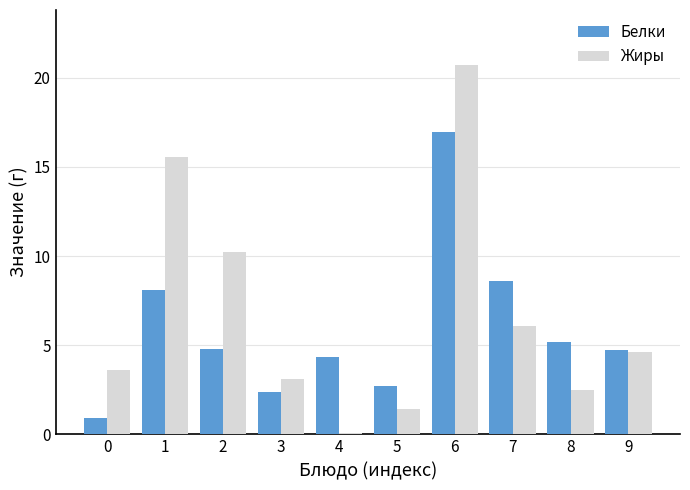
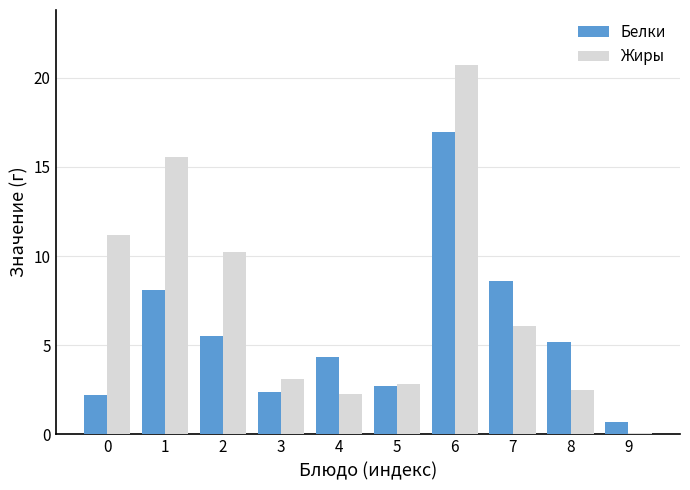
Белки, 0: 0.9 -> 2.2
Жиры, 0: 3.6 -> 11.2
Белки, 2: 4.8 -> 5.5
Жиры, 4: 0.1 -> 2.3
Жиры, 5: 1.4 -> 2.8
Белки, 9: 4.7 -> 0.7
Жиры, 9: 4.6 -> 0.1
